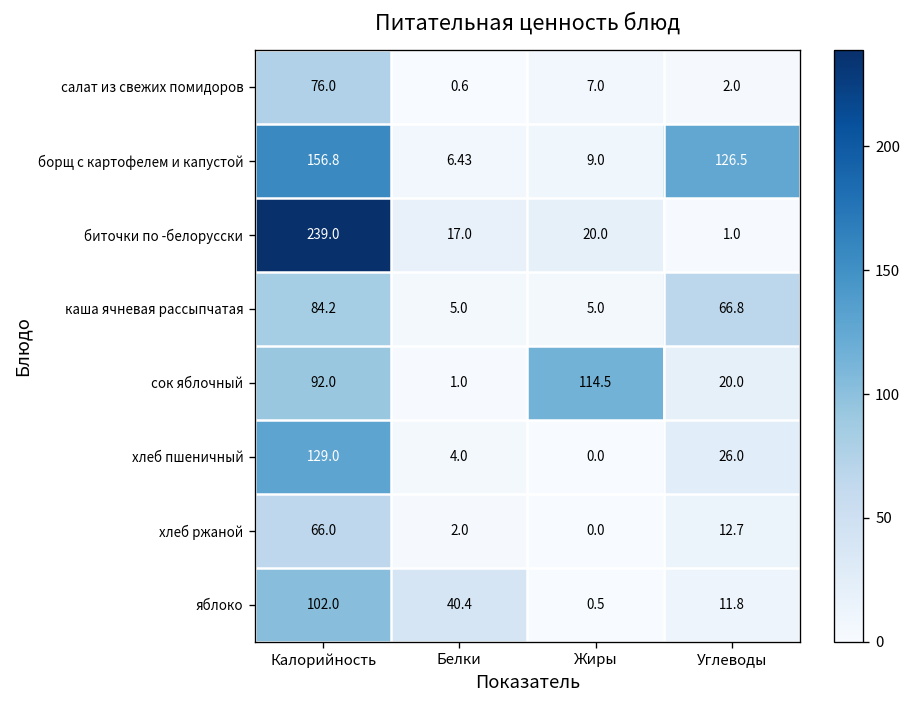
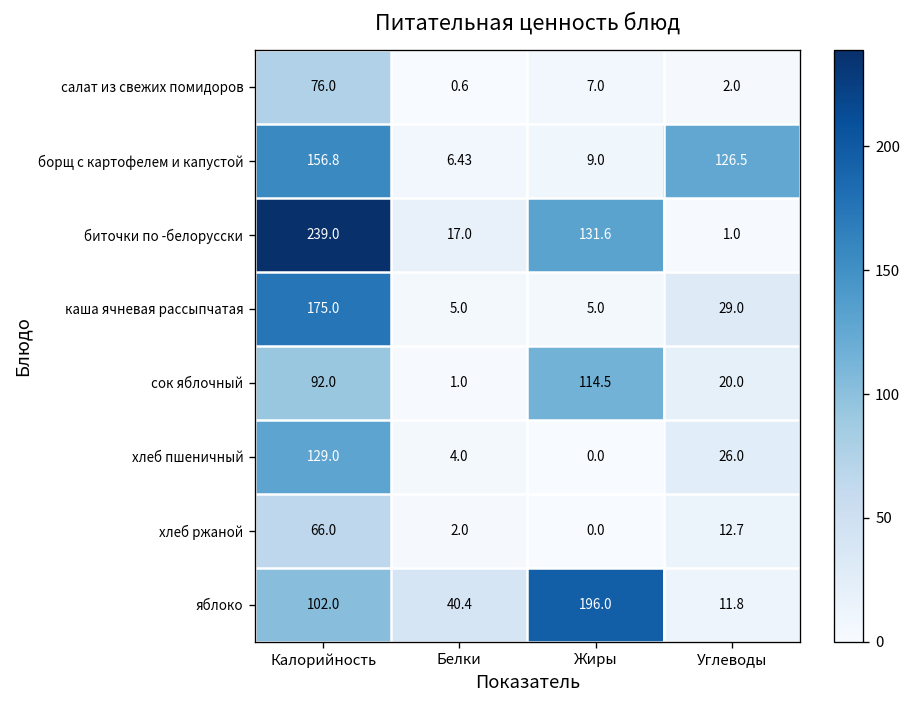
биточки по -белорусски, Жиры: 20.0 -> 131.6
каша ячневая рассыпчатая, Калорийность: 84.2 -> 175.0
каша ячневая рассыпчатая, Углеводы: 66.8 -> 29.0
яблоко, Жиры: 0.5 -> 196.0
